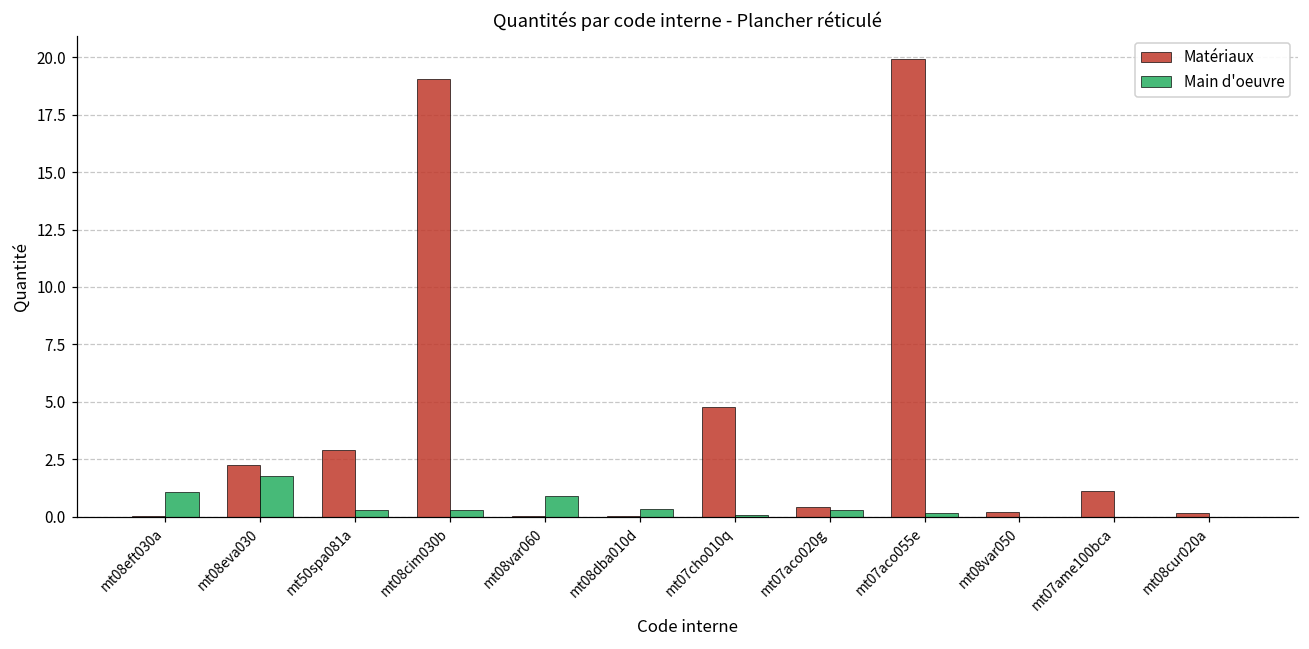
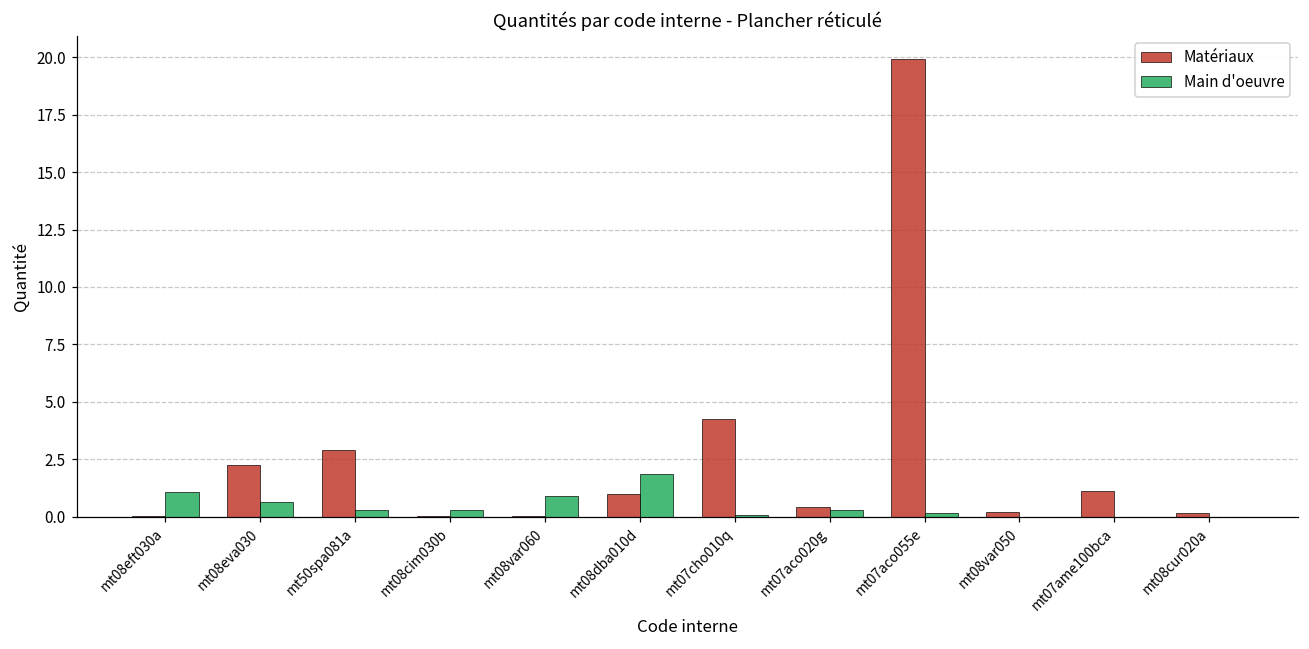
Main d'oeuvre, mt08eva030: 1.8 -> 0.6
Matériaux, mt08cim030b: 19.1 -> 0.0
Matériaux, mt08dba010d: 0.0 -> 1.0
Main d'oeuvre, mt08dba010d: 0.3 -> 1.8
Matériaux, mt07cho010q: 4.8 -> 4.2
